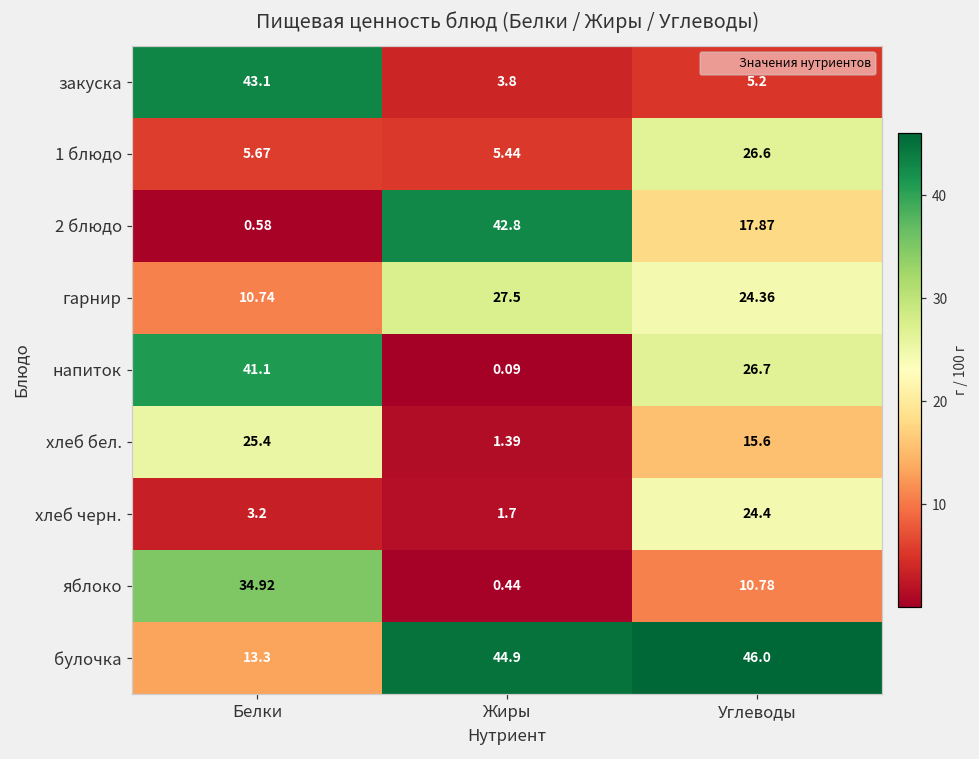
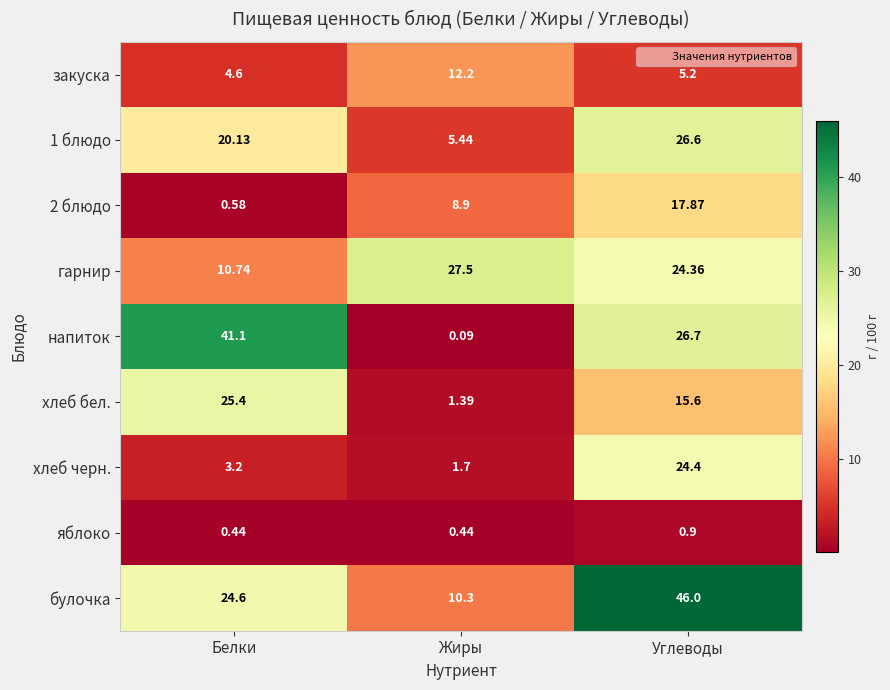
закуска, Белки: 43.1 -> 4.6
закуска, Жиры: 3.8 -> 12.2
1 блюдо, Белки: 5.67 -> 20.13
2 блюдо, Жиры: 42.8 -> 8.9
яблоко, Белки: 34.92 -> 0.44
яблоко, Углеводы: 10.78 -> 0.9
булочка, Белки: 13.3 -> 24.6
булочка, Жиры: 44.9 -> 10.3
